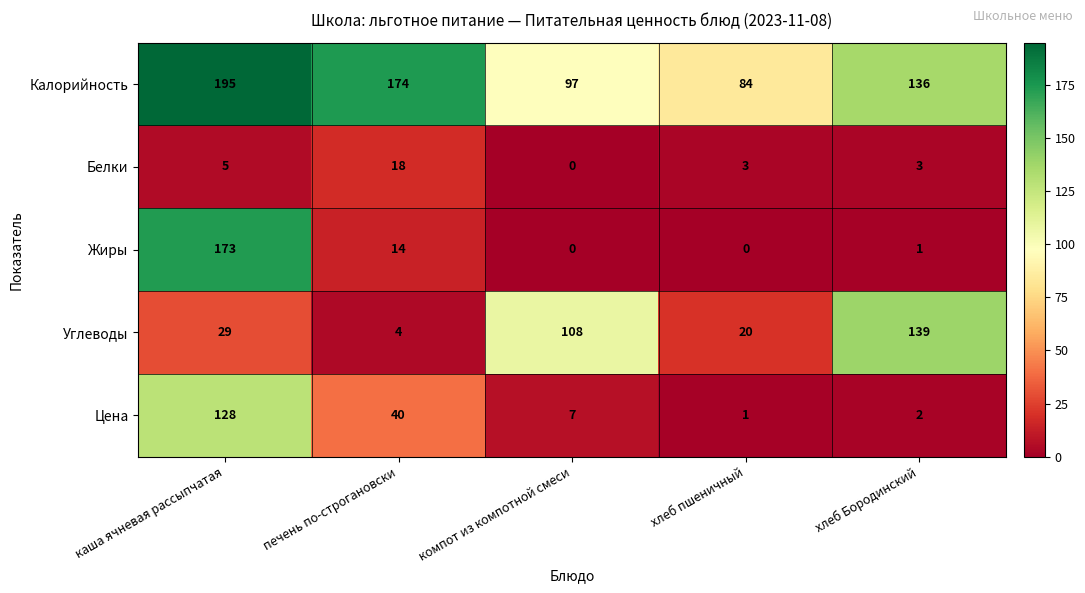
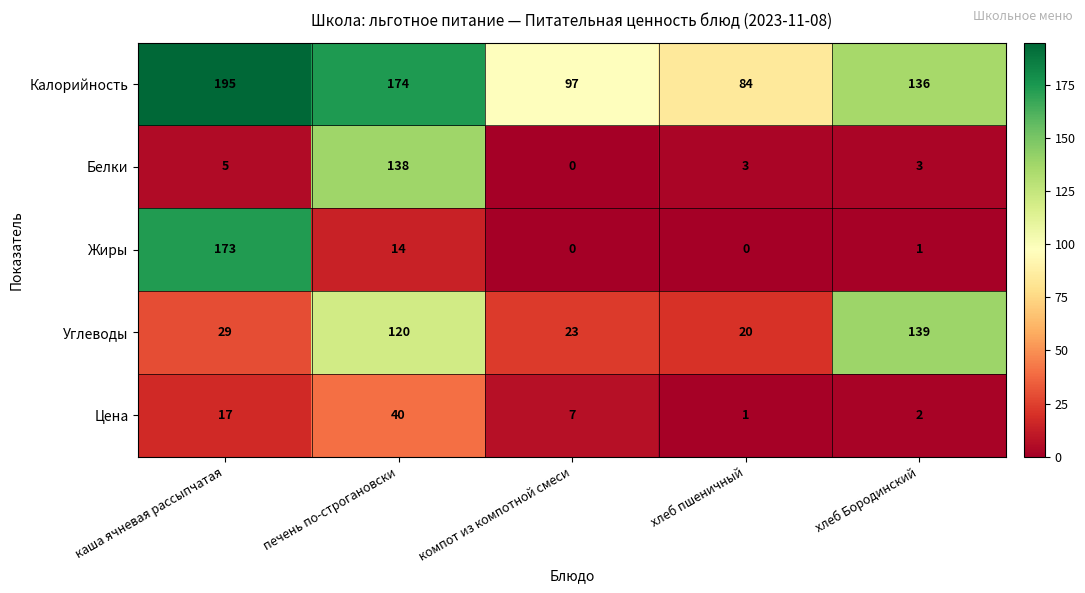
Белки, печень по-строгановски: 18 -> 138
Углеводы, печень по-строгановски: 4 -> 120
Углеводы, компот из компотной смеси: 108 -> 23
Цена, каша ячневая рассыпчатая: 128 -> 17
